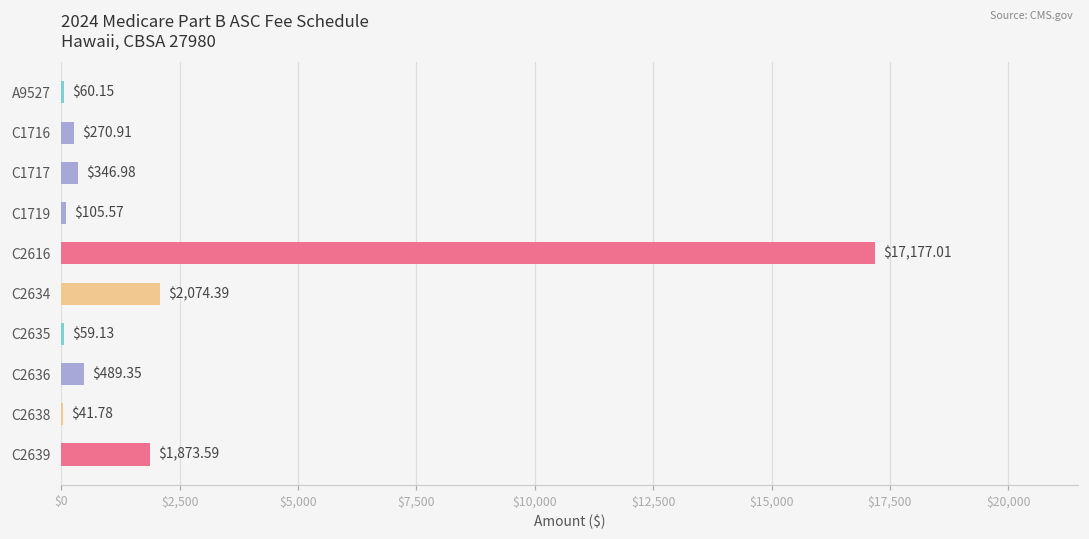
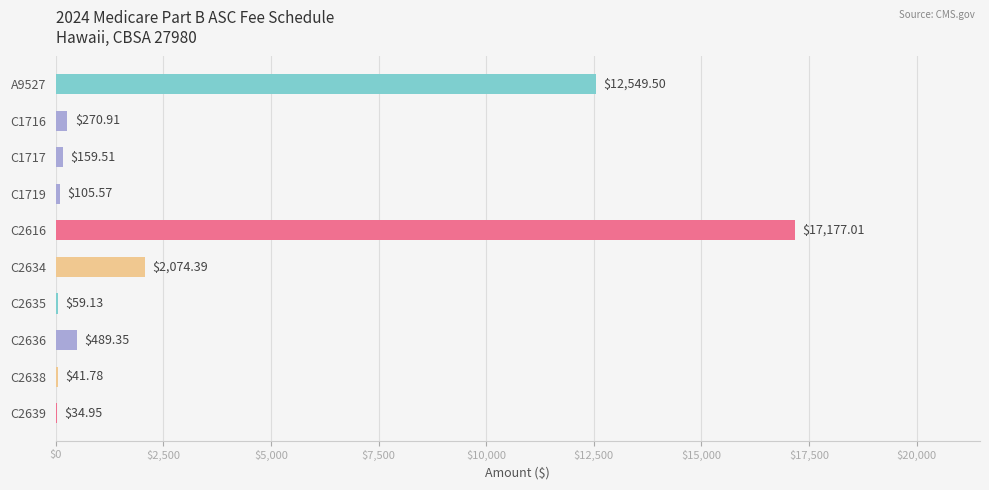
A9527: $60.15 -> $12,549.50
C1717: $346.98 -> $159.51
C2639: $1,873.59 -> $34.95
